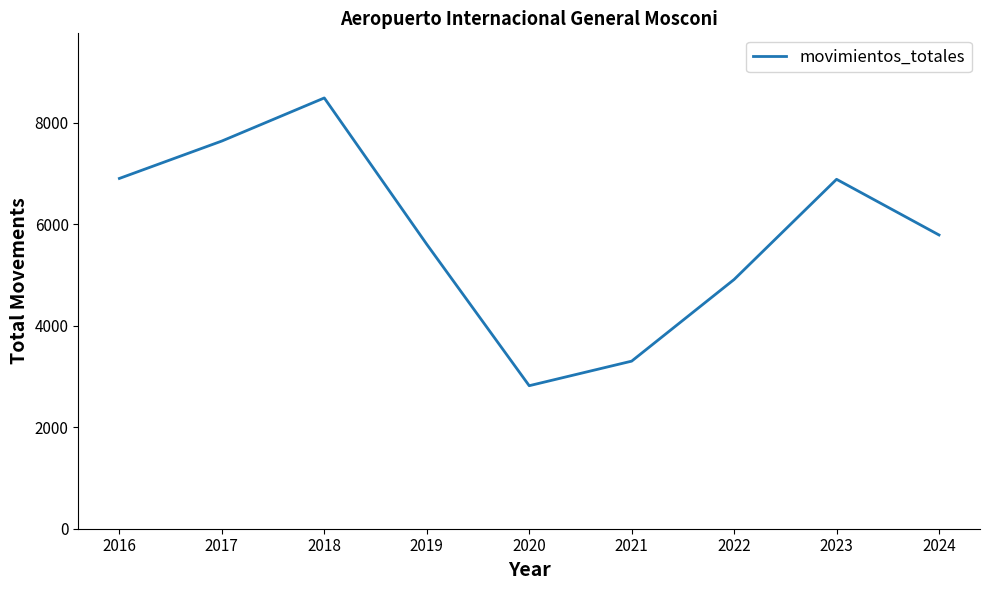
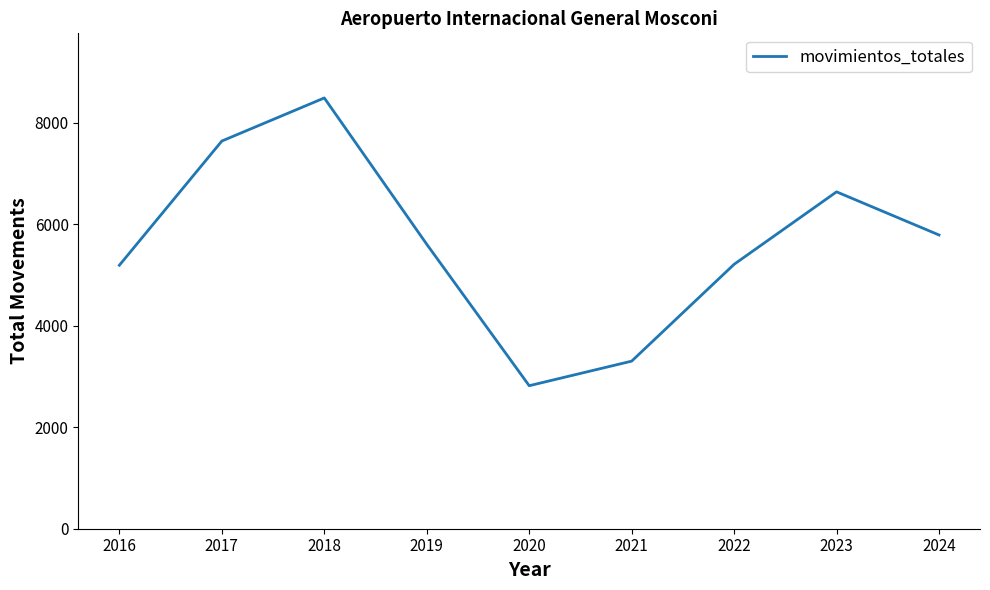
2016: 6900 -> 5200
2022: 4900 -> 5200
2023: 6900 -> 6600
